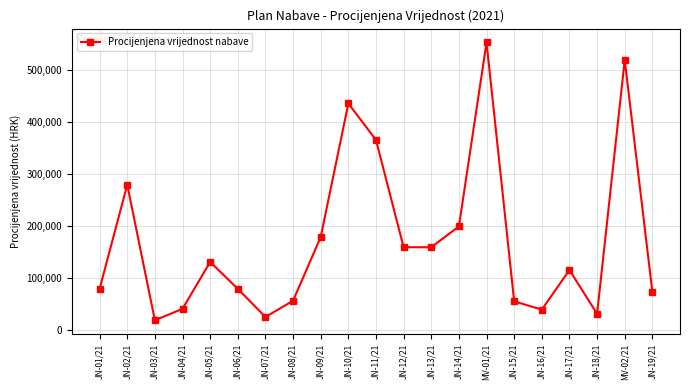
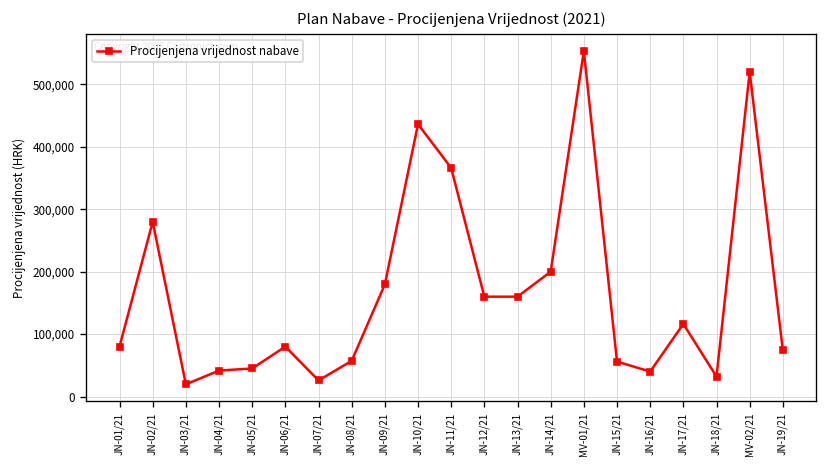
JN-05/21: 130,000 -> 50,000
